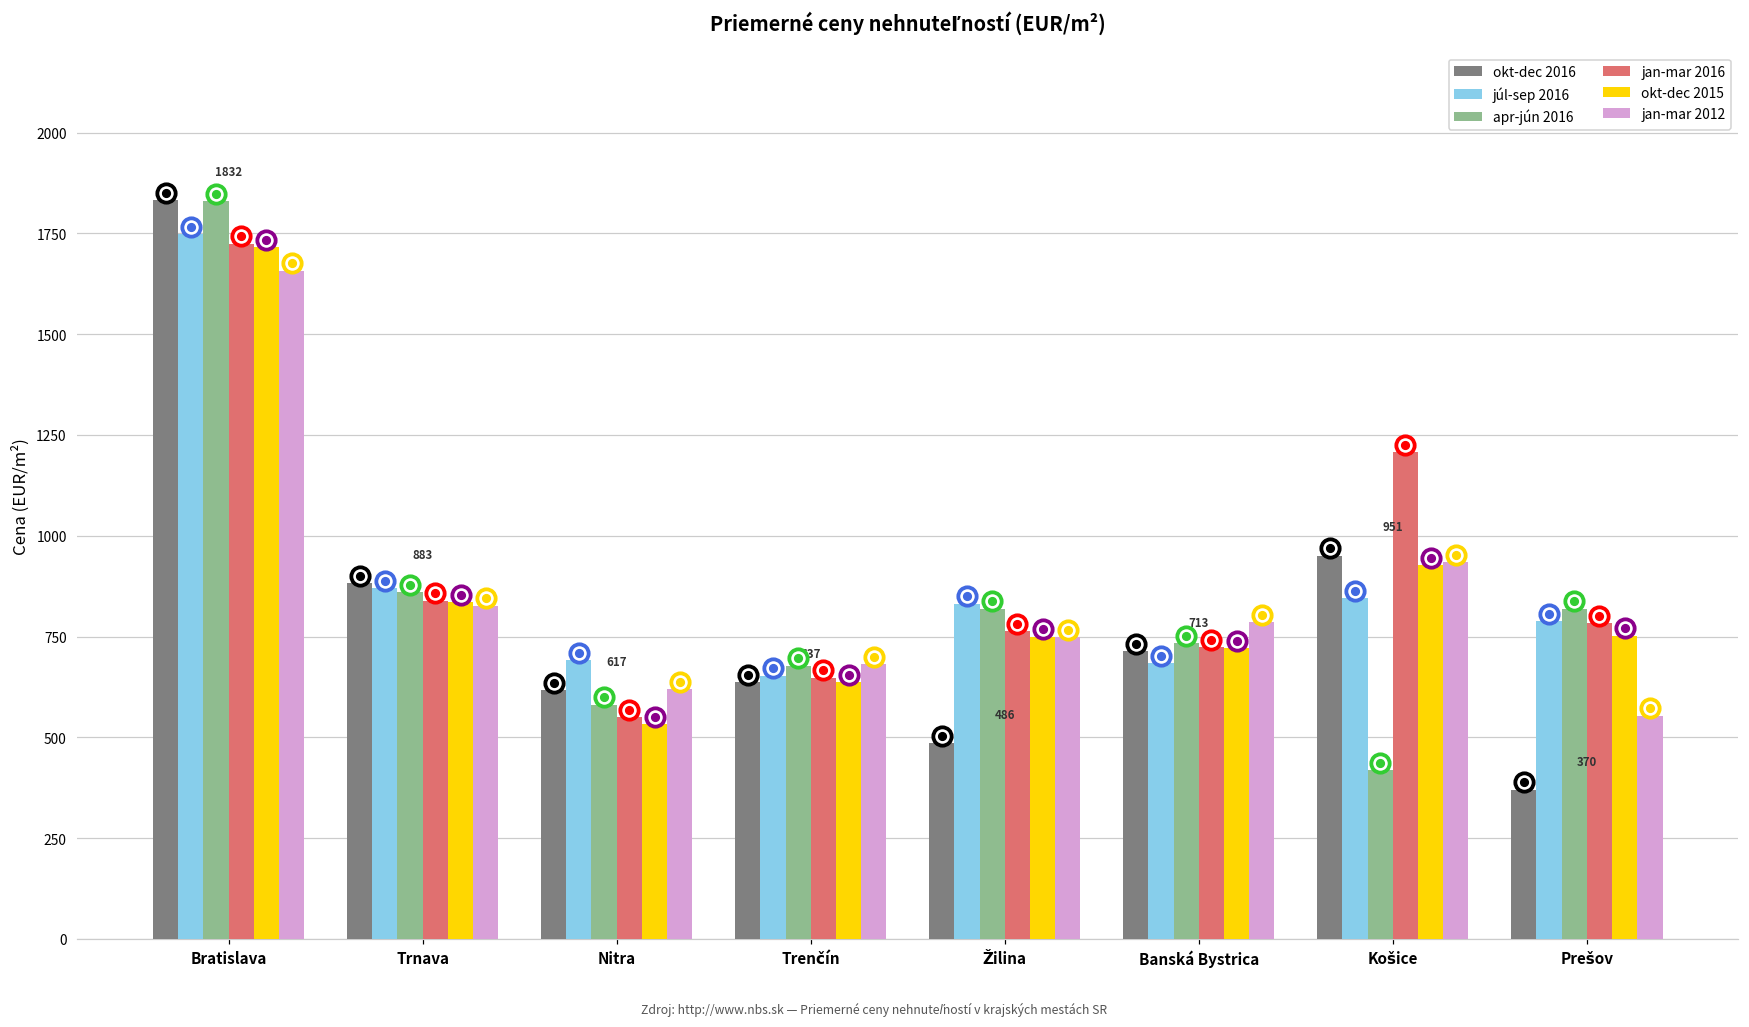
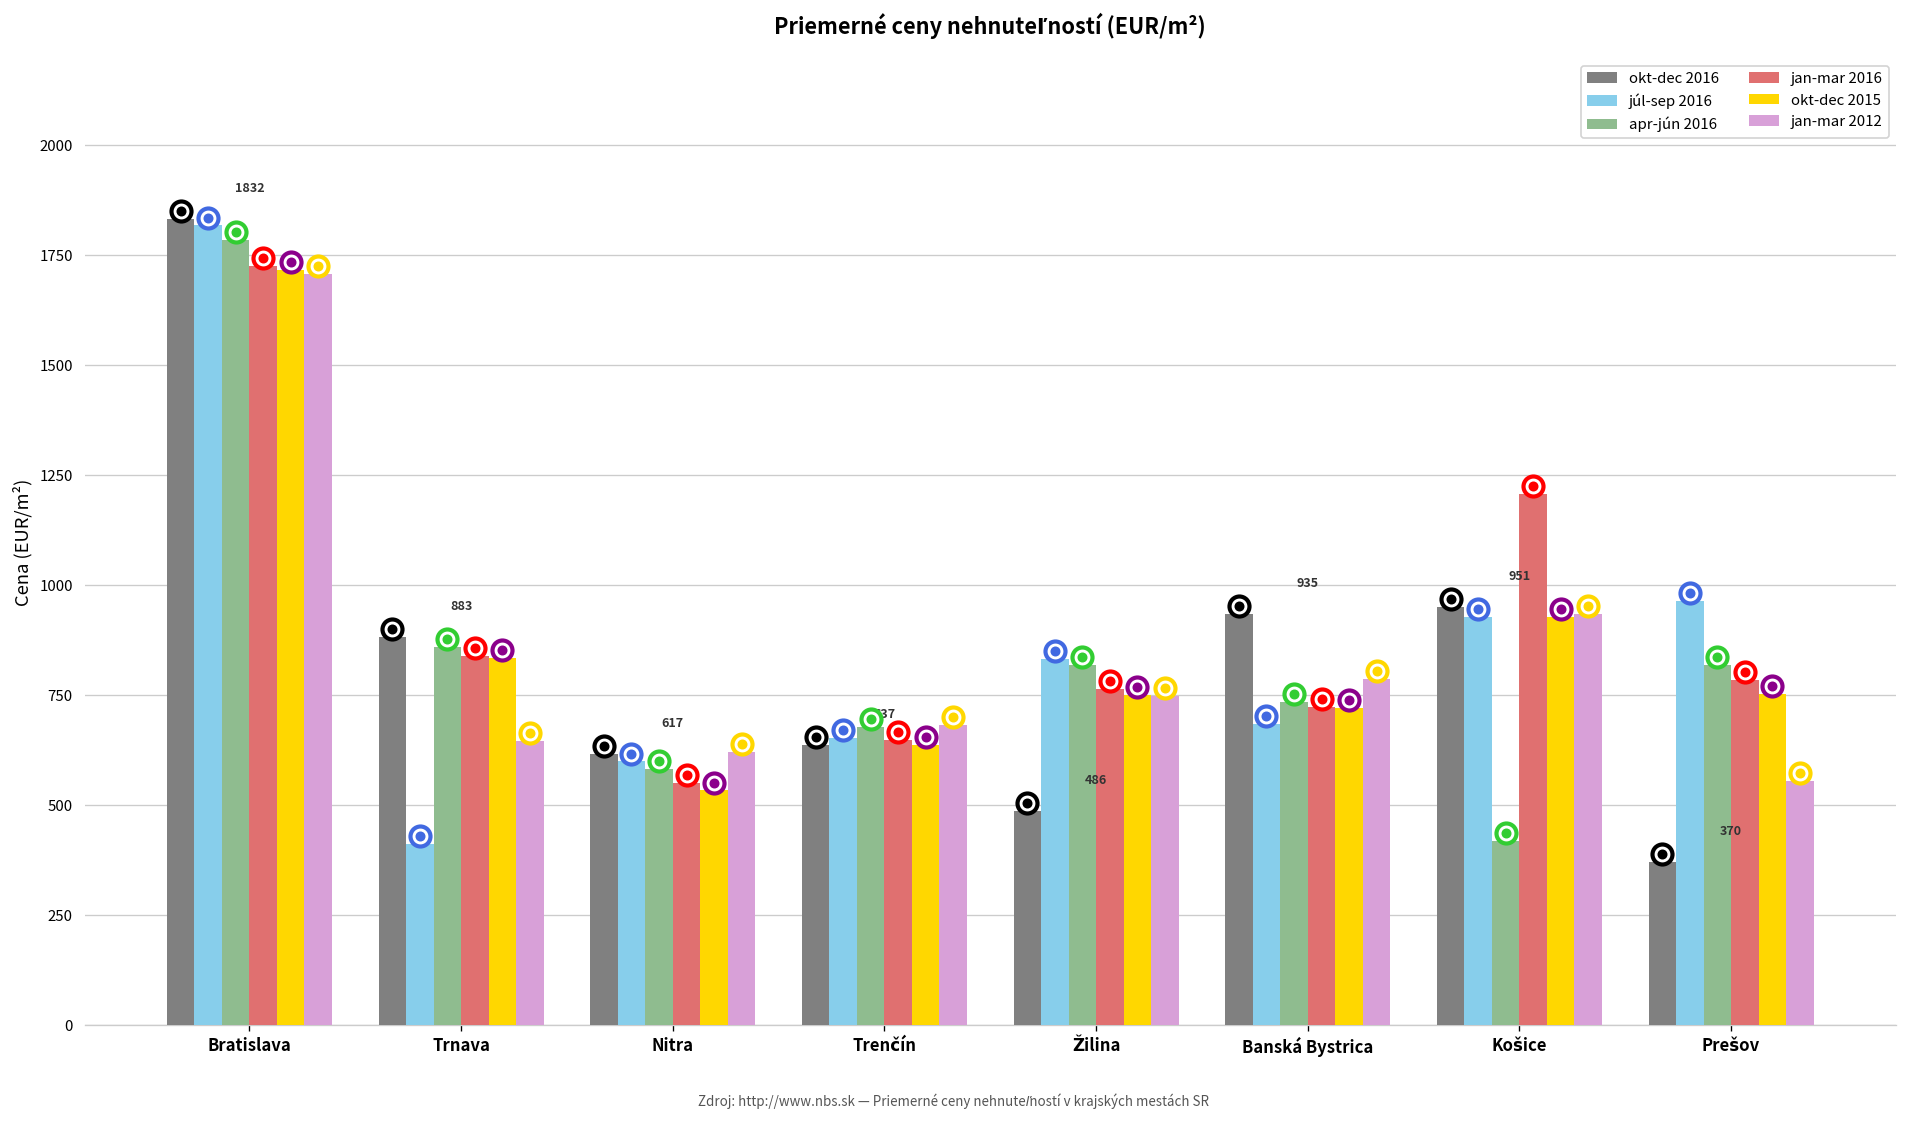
júl-sep 2016, Bratislava: 1750 -> 1820
apr-jún 2016, Bratislava: 1830 -> 1790
jan-mar 2012, Bratislava: 1660 -> 1710
júl-sep 2016, Trnava: 870 -> 410
jan-mar 2012, Trnava: 830 -> 650
júl-sep 2016, Nitra: 690 -> 600
okt-dec 2016, Banská Bystrica: 713 -> 935
júl-sep 2016, Košice: 850 -> 930
júl-sep 2016, Prešov: 790 -> 960
